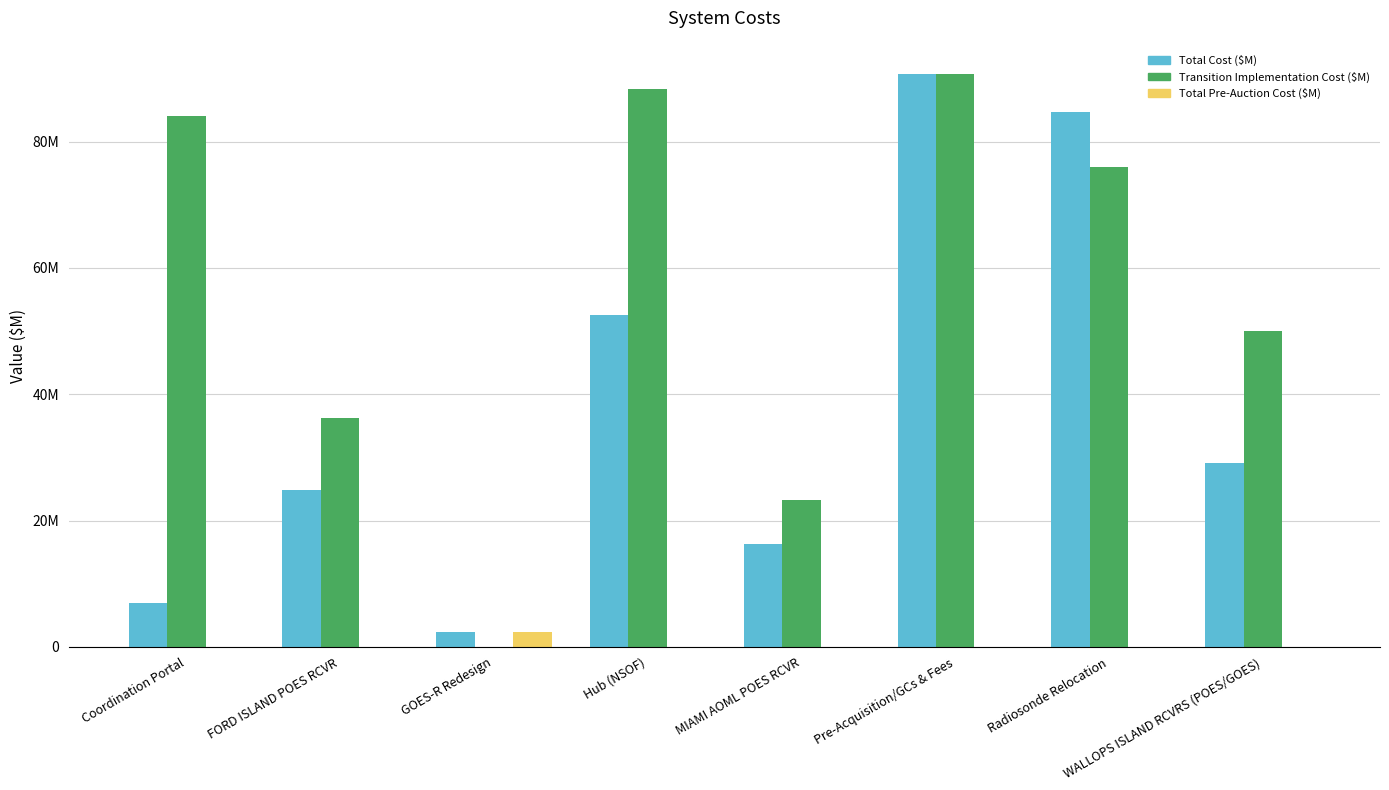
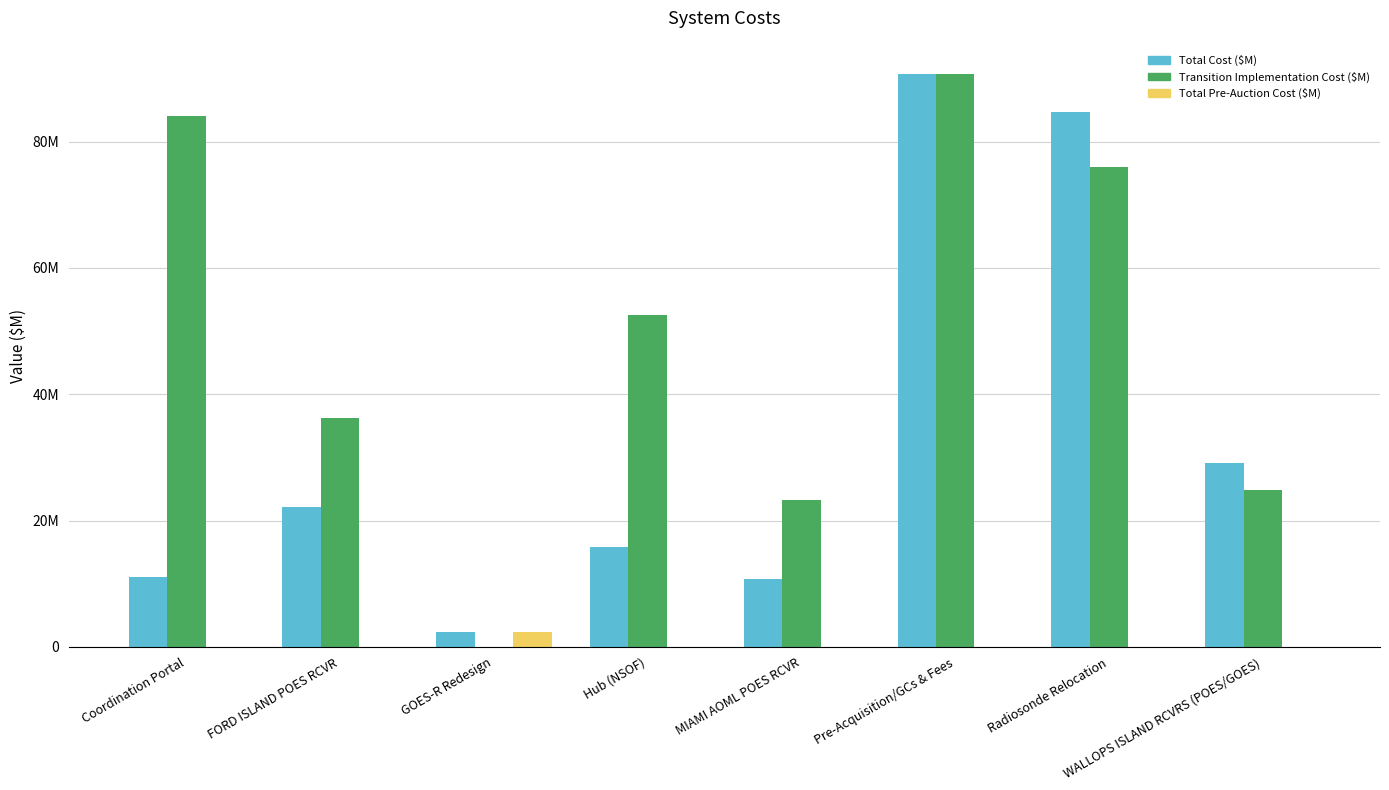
Total Cost ($M), Coordination Portal: 7000000 -> 11000000
Total Cost ($M), FORD ISLAND POES RCVR: 25000000 -> 22000000
Total Cost ($M), Hub (NSOF): 53000000 -> 16000000
Transition Implementation Cost ($M), Hub (NSOF): 88000000 -> 53000000
Total Cost ($M), MIAMI AOML POES RCVR: 16000000 -> 11000000
Transition Implementation Cost ($M), WALLOPS ISLAND RCVRS (POES/GOES): 50000000 -> 25000000
